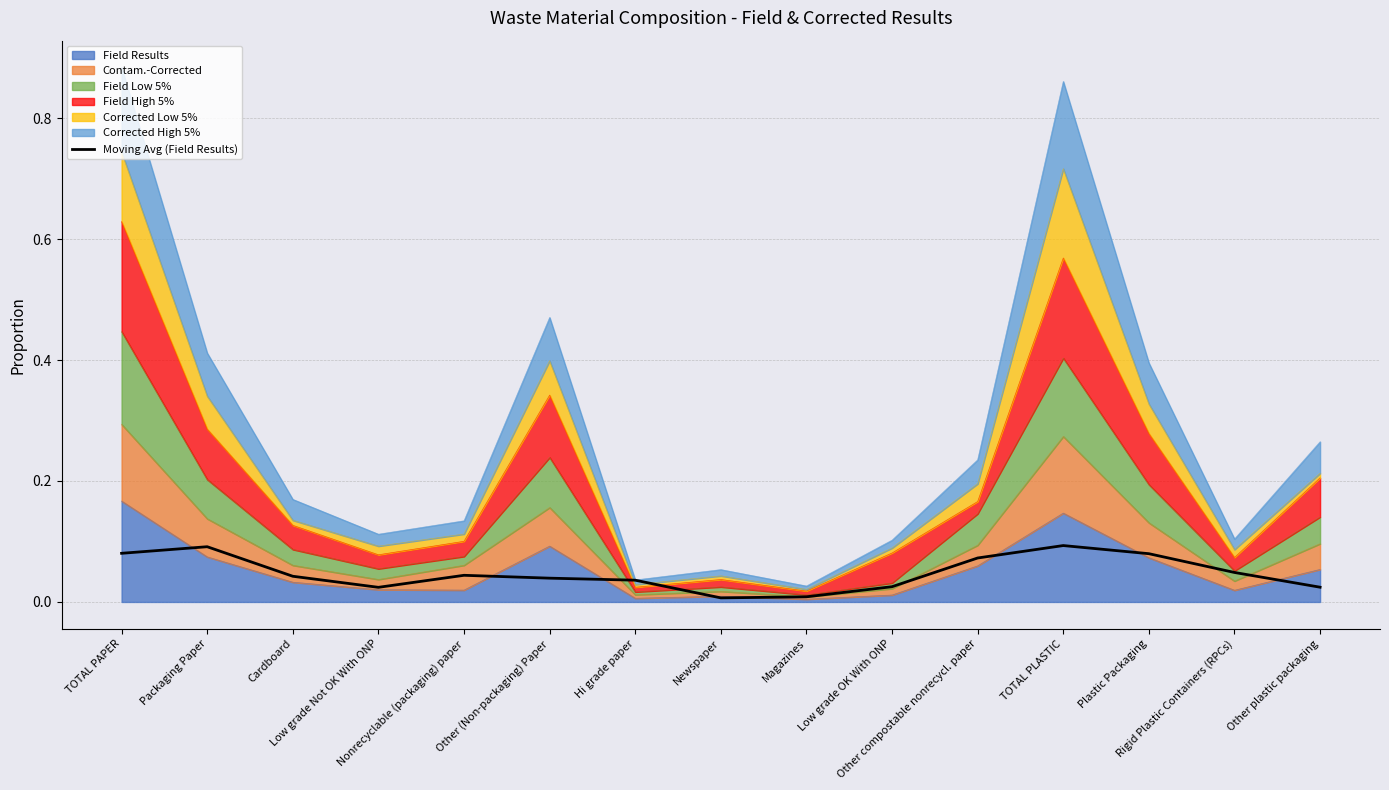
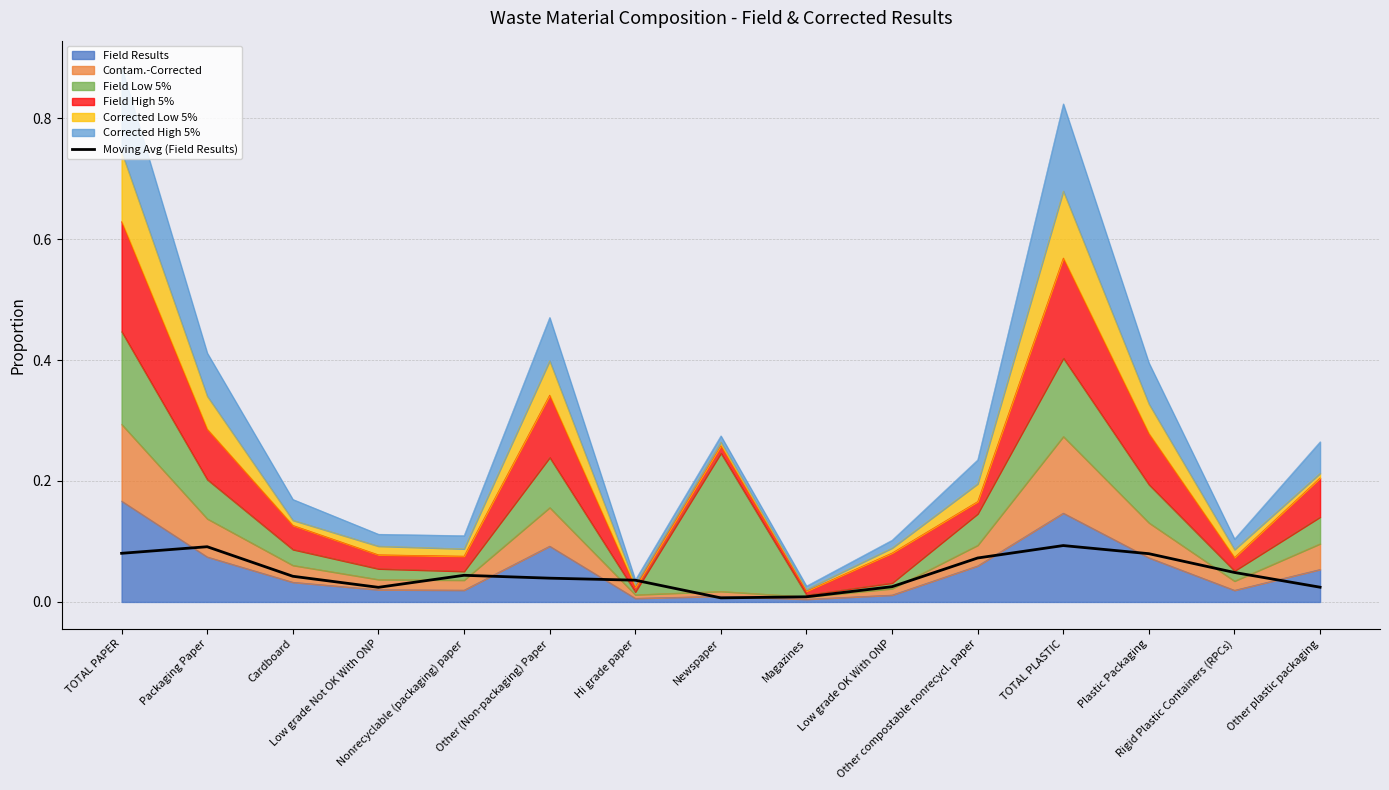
Contam.-Corrected, Nonrecyclable (packaging) paper: 0.04 -> 0.02
Field Low 5%, Newspaper: 0.01 -> 0.23
Corrected Low 5%, TOTAL PLASTIC: 0.15 -> 0.11
